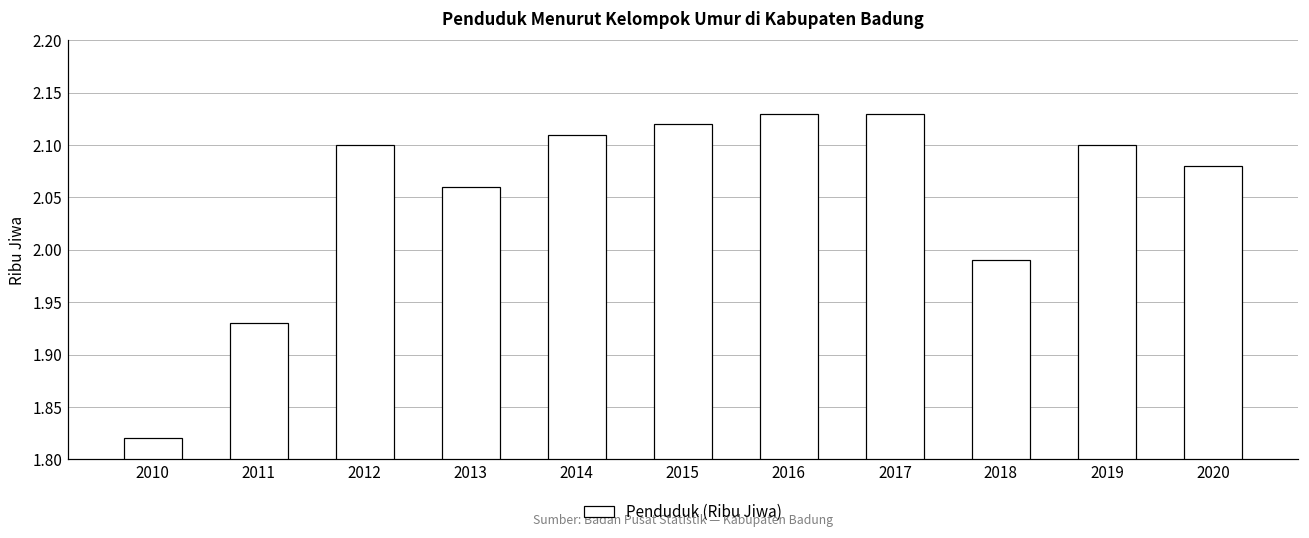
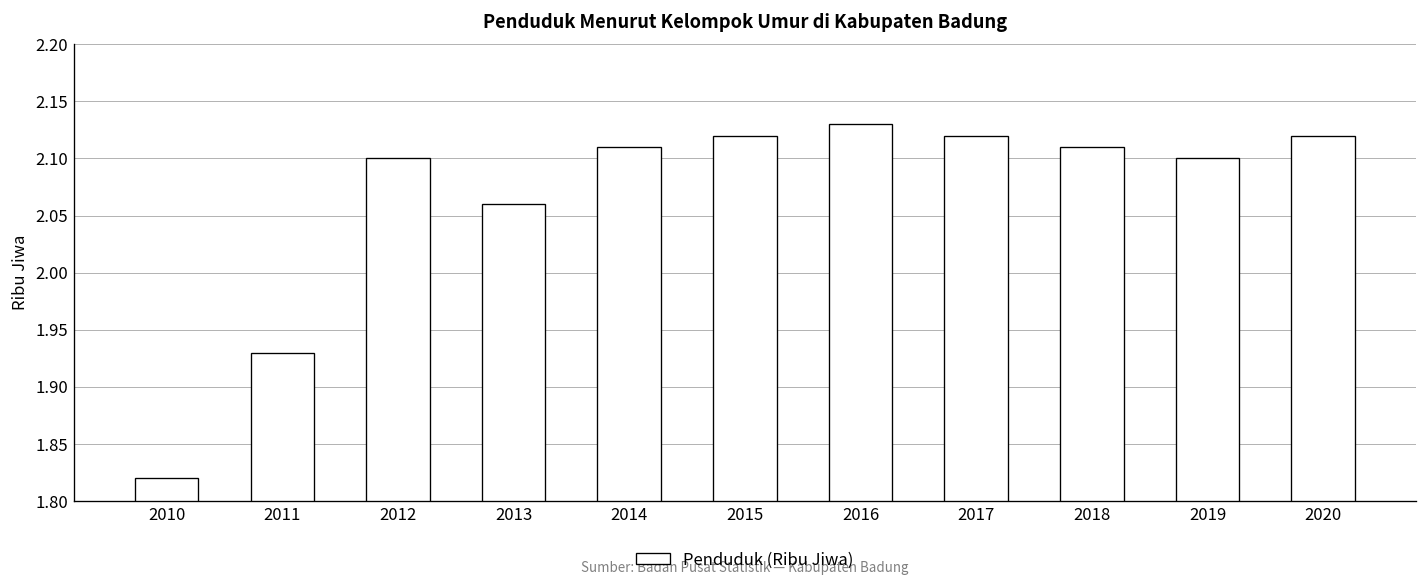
2017: 2.13 -> 2.12
2018: 1.99 -> 2.11
2020: 2.08 -> 2.12
